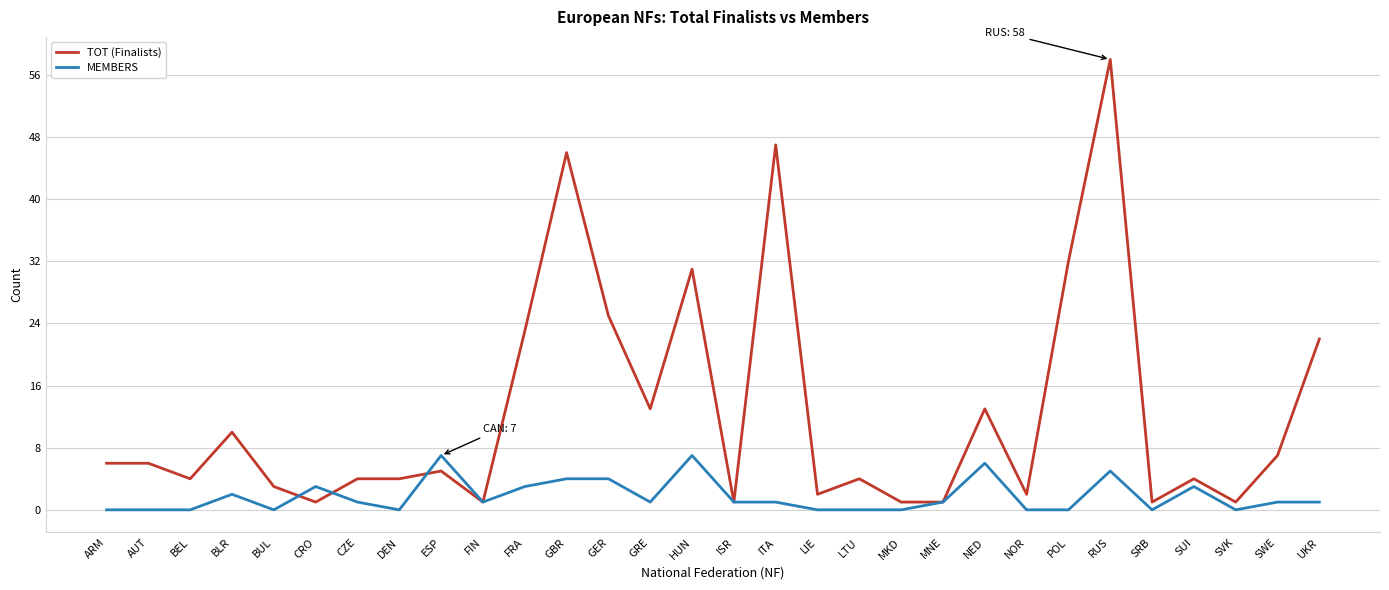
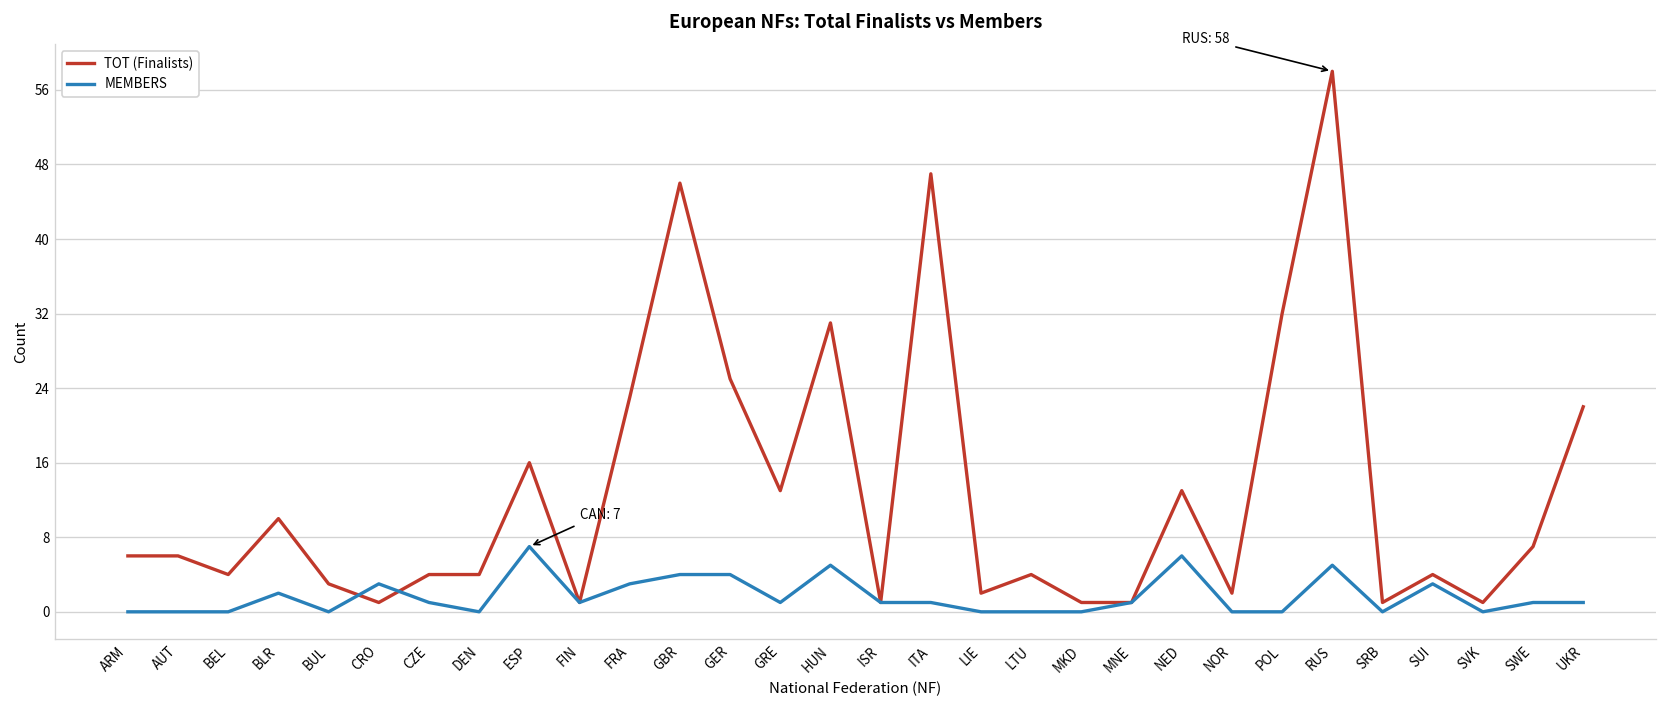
TOT (Finalists), ESP: 5 -> 16
MEMBERS, HUN: 7 -> 5
